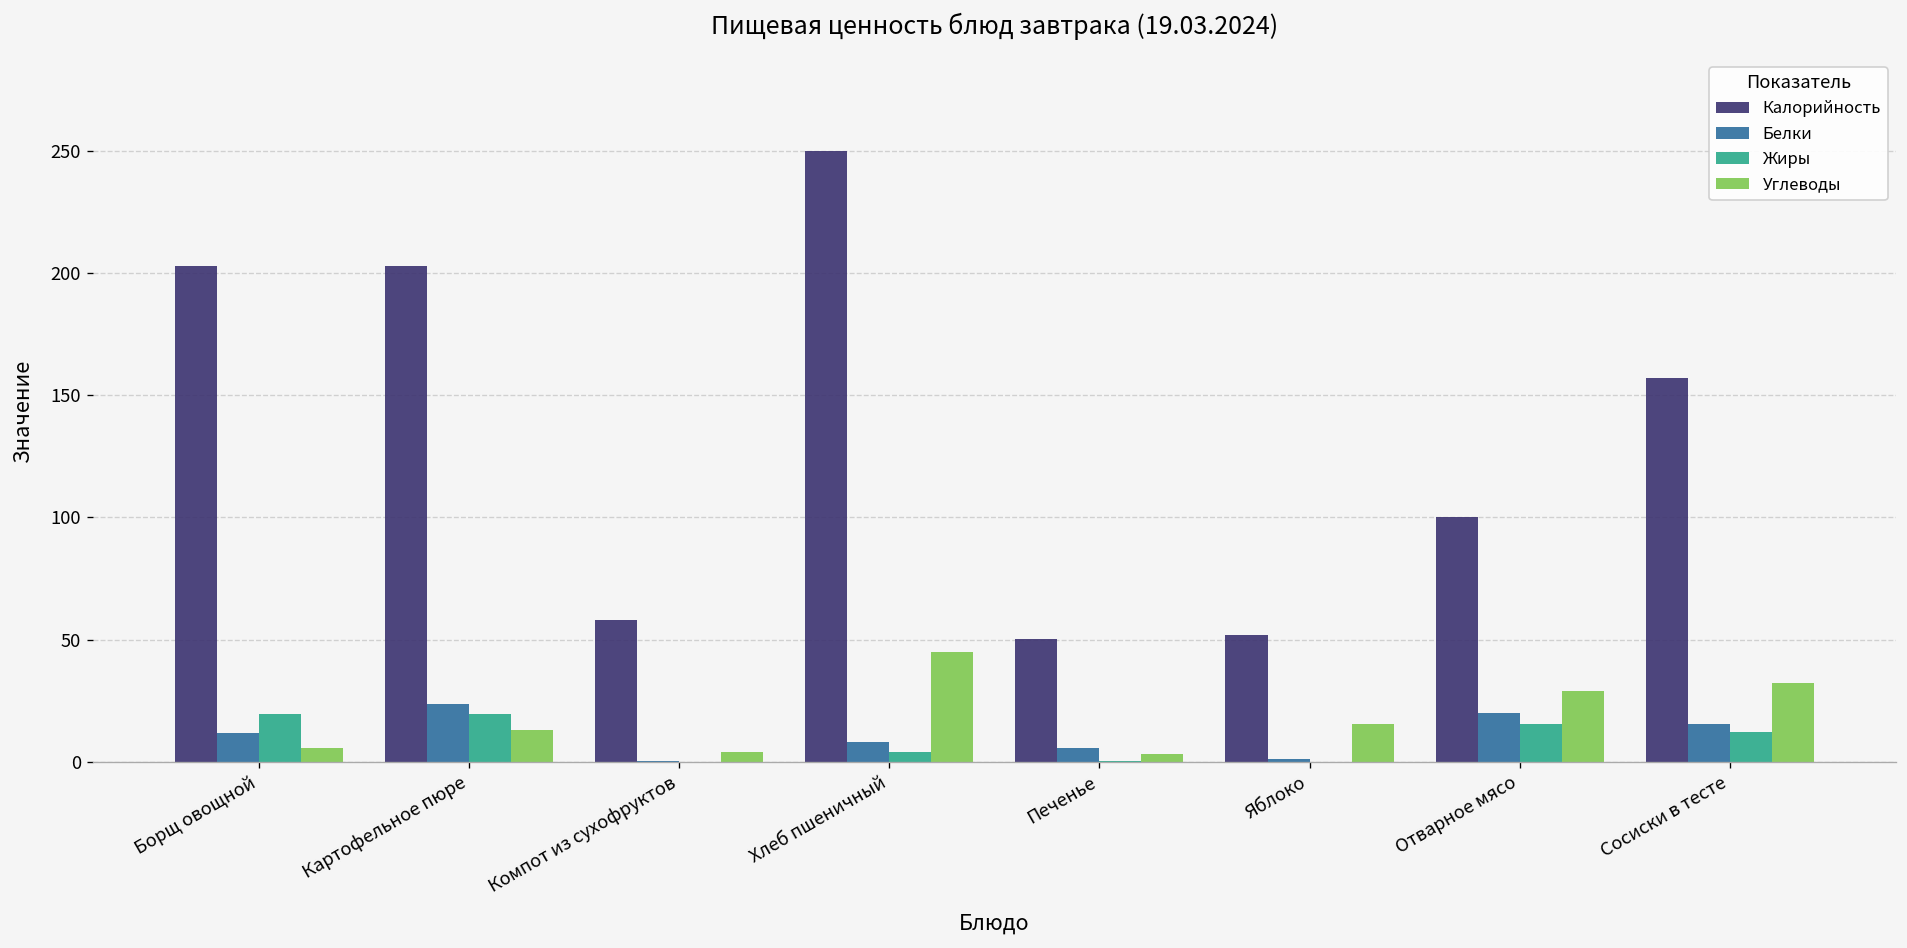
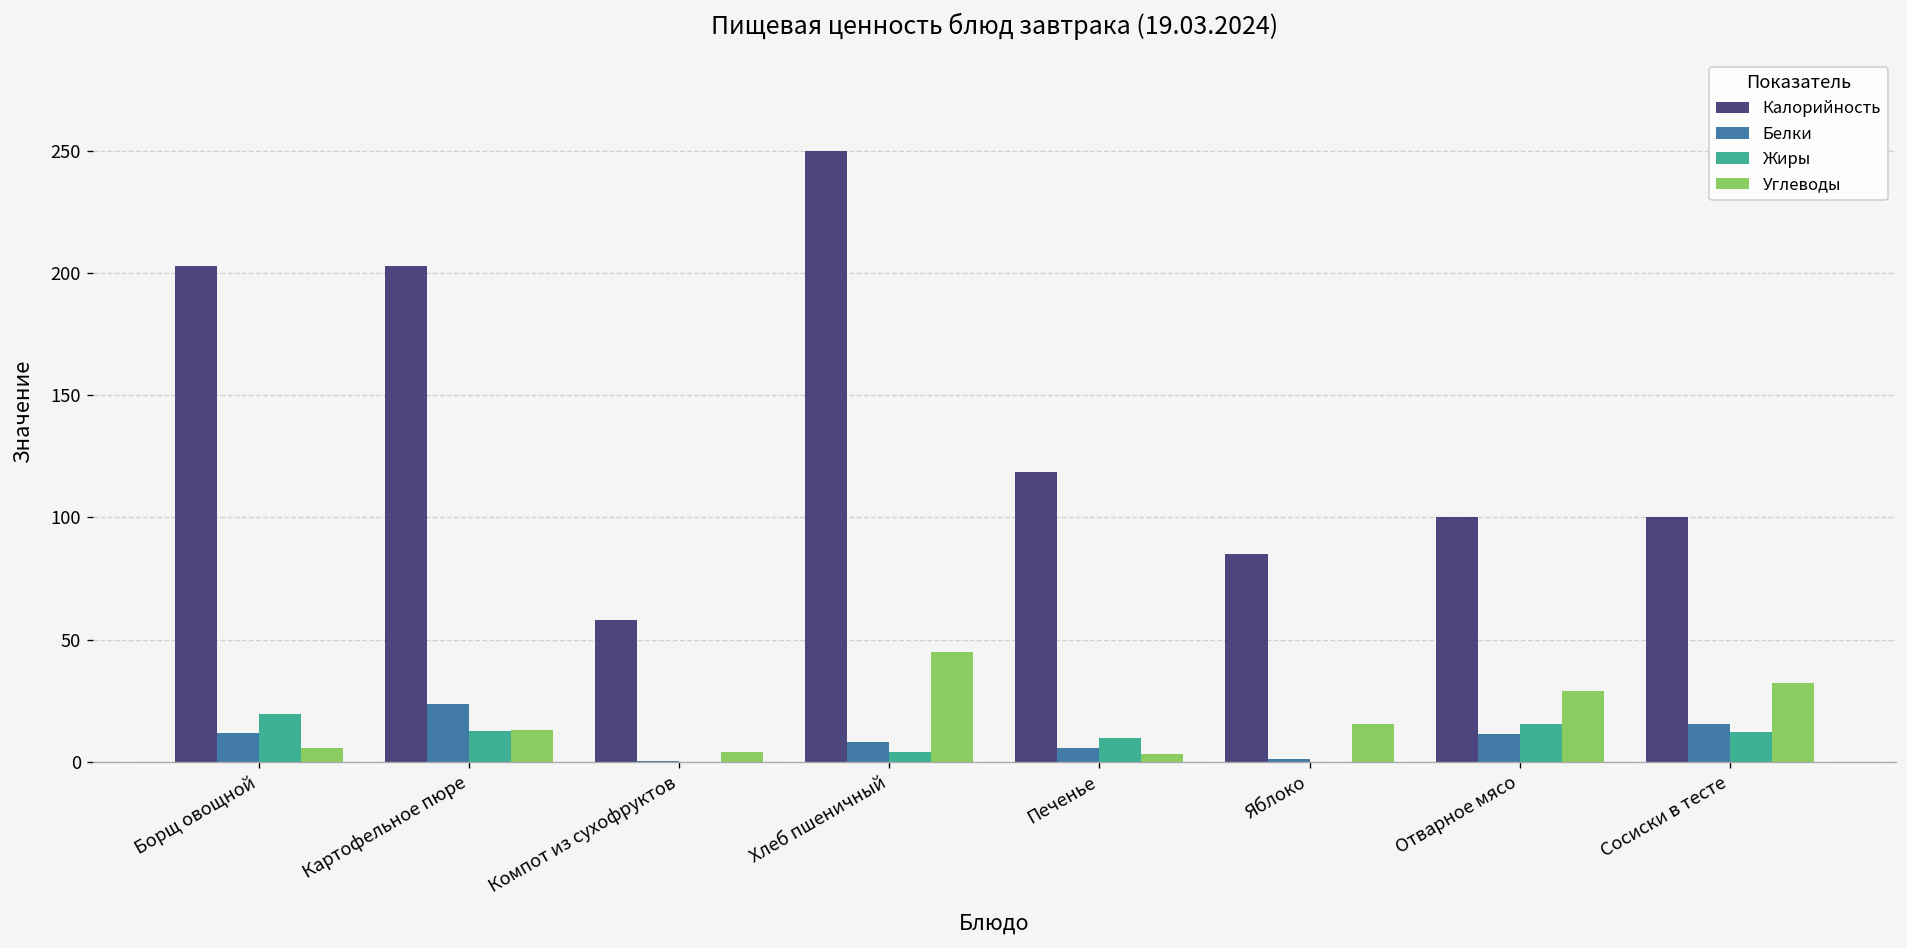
Жиры, Картофельное пюре: 20 -> 13
Калорийность, Печенье: 50 -> 118
Жиры, Печенье: 0 -> 10
Калорийность, Яблоко: 52 -> 85
Белки, Отварное мясо: 20 -> 11
Калорийность, Сосиски в тесте: 157 -> 100
